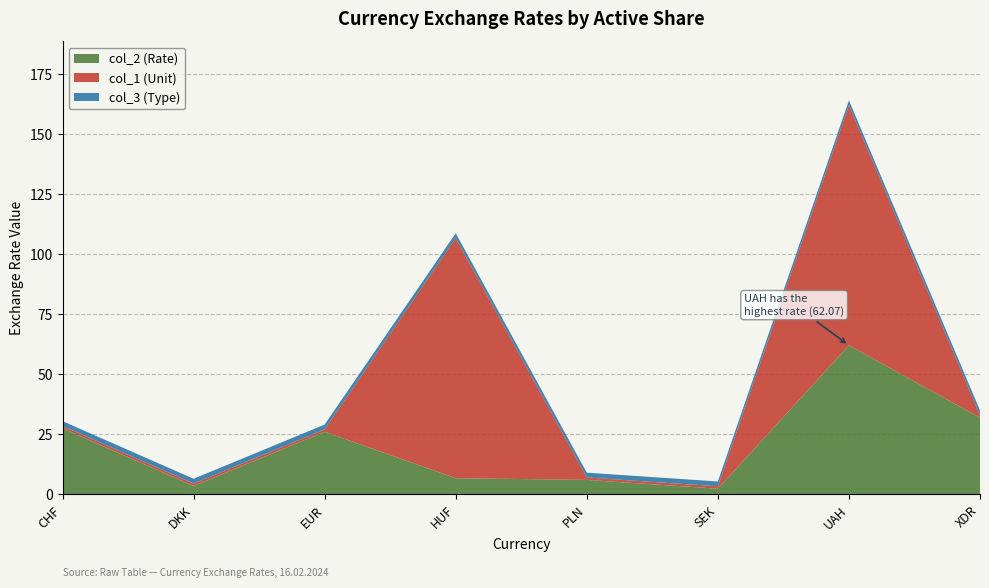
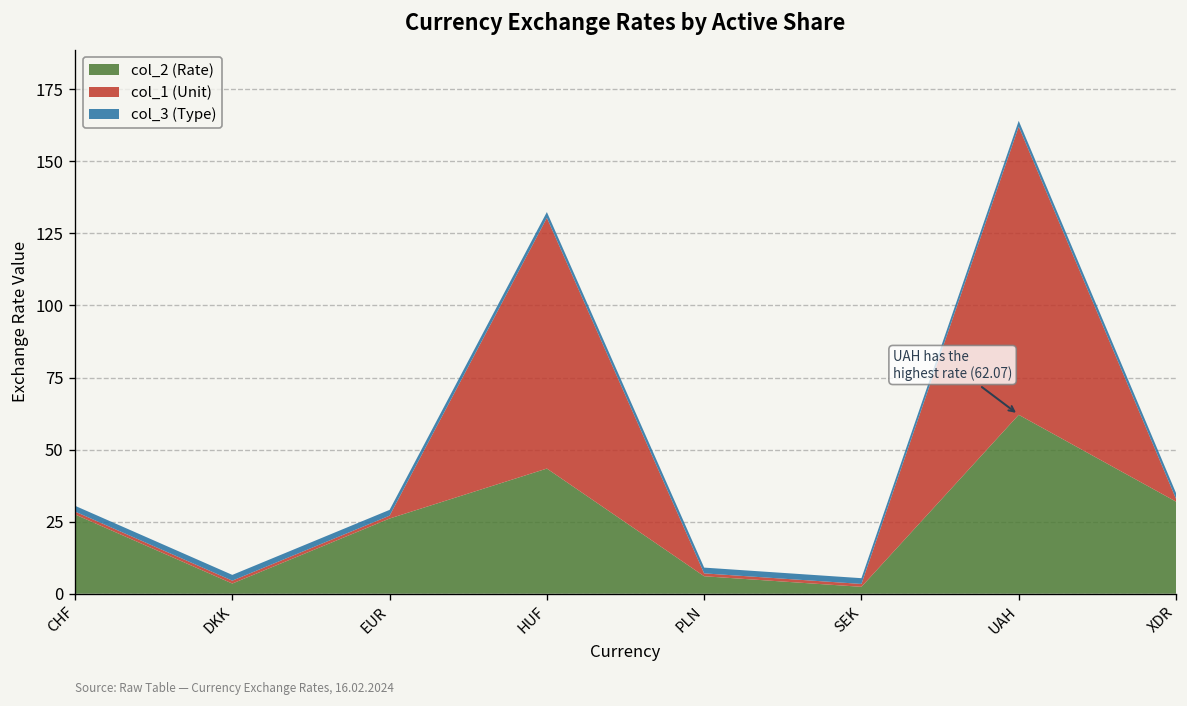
col_2 (Rate), HUF: 7 -> 43
col_1 (Unit), HUF: 100 -> 87
